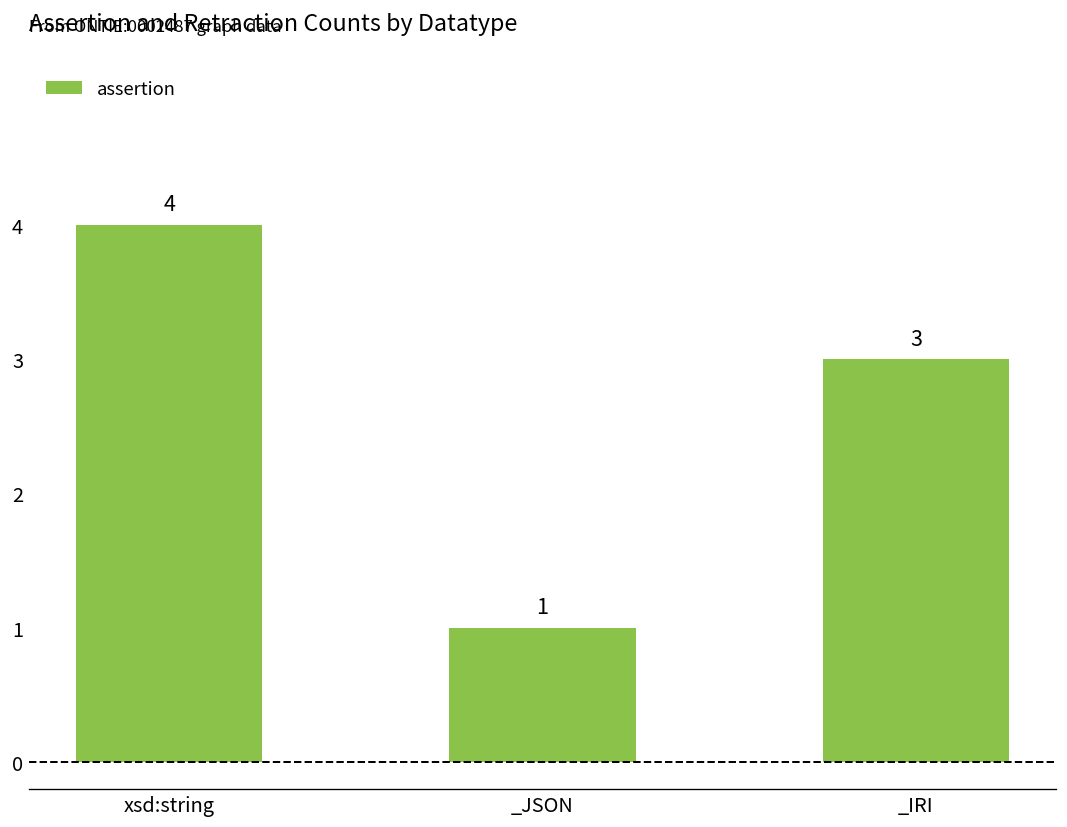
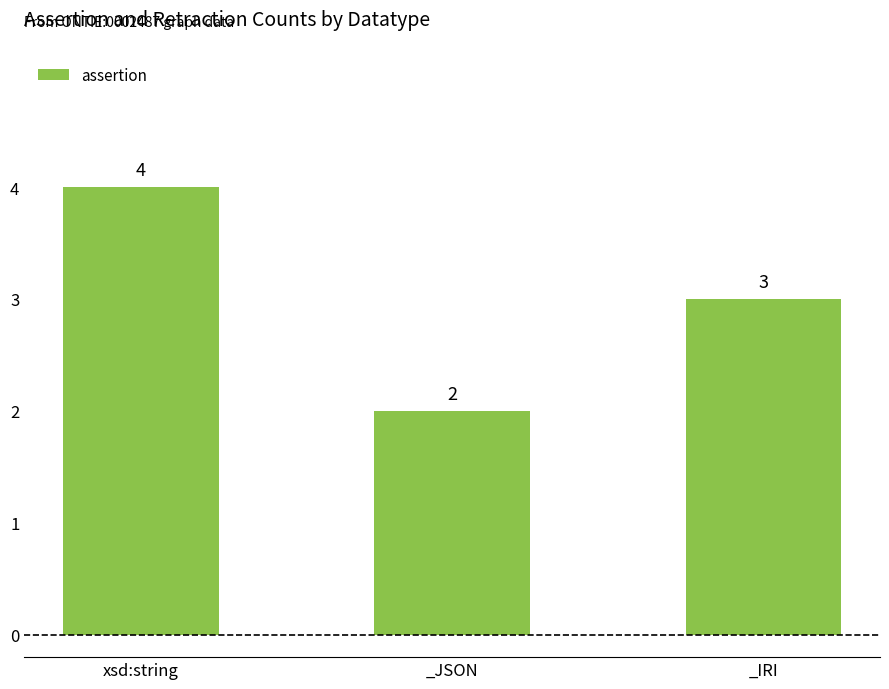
_JSON: 1 -> 2
